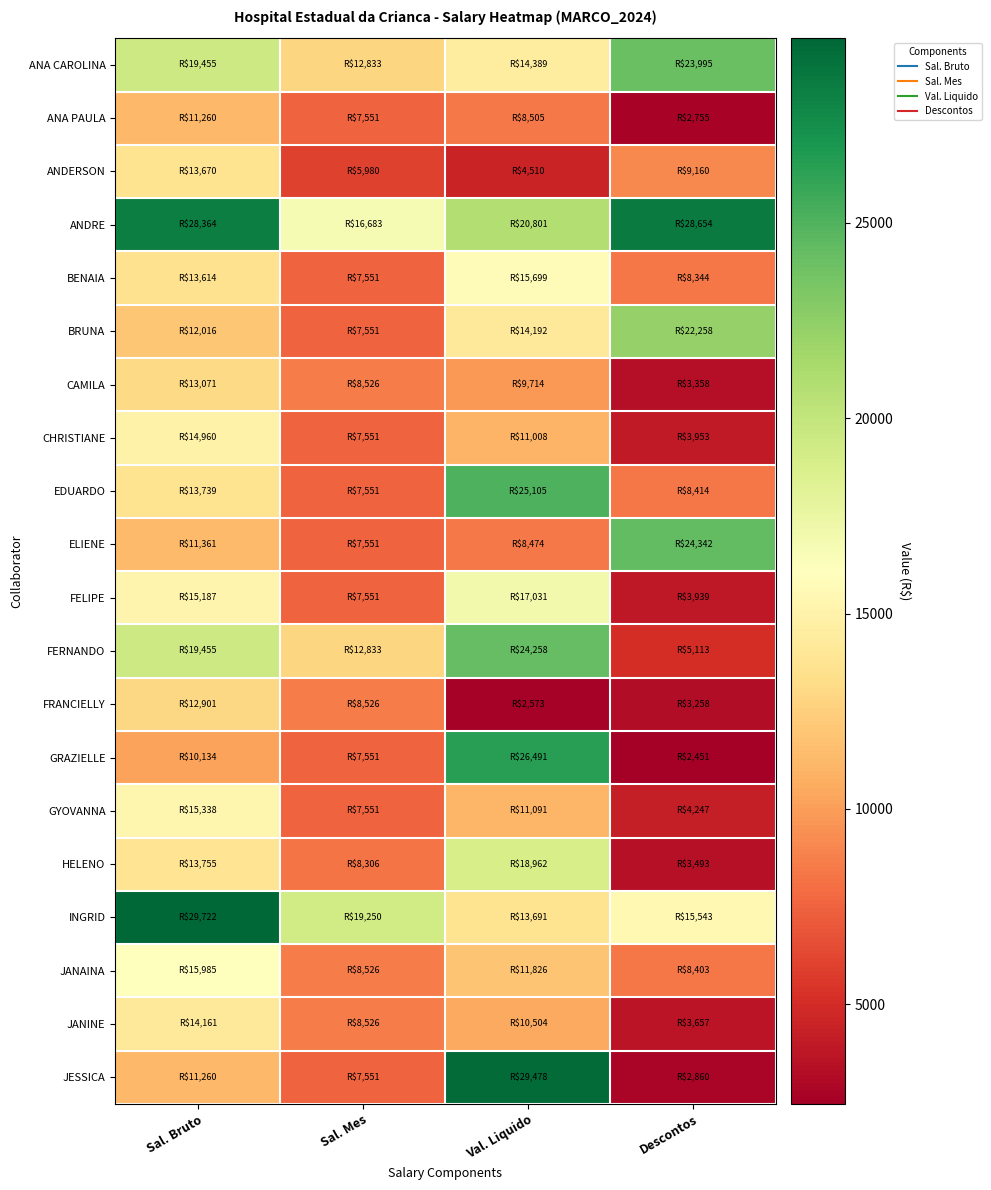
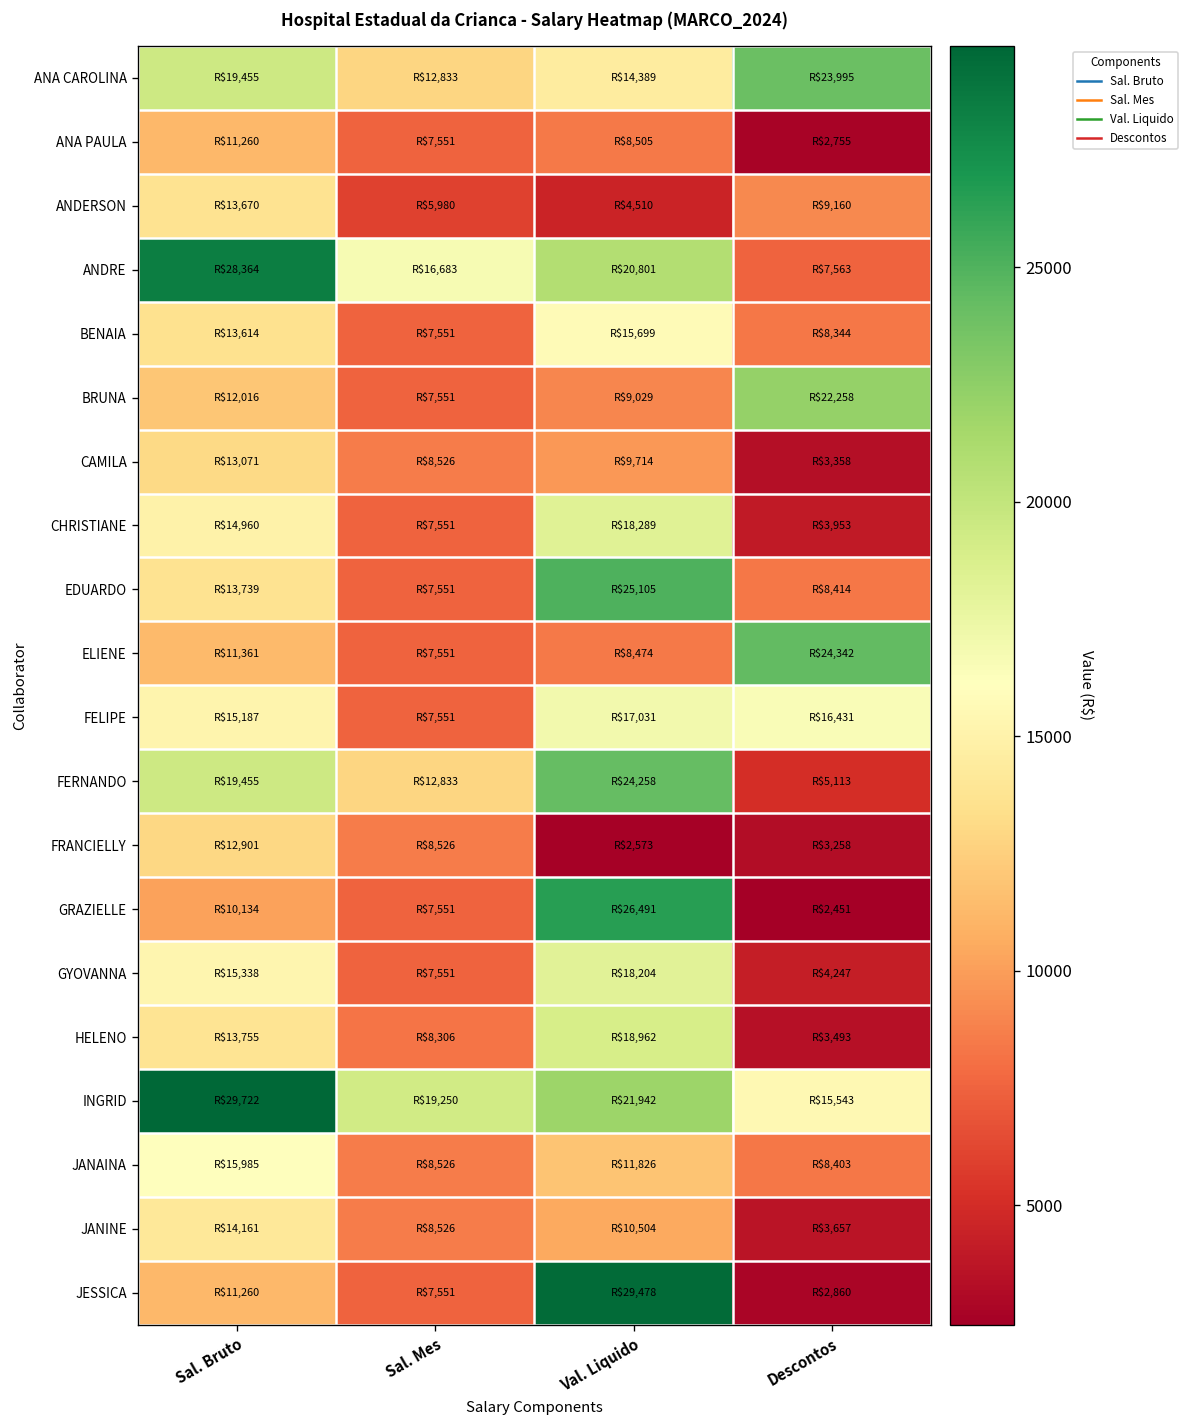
ANDRE, Descontos: $28,654 -> $7,563
BRUNA, Val. Liquido: $14,192 -> $9,029
CHRISTIANE, Val. Liquido: $11,008 -> $18,289
FELIPE, Descontos: $3,939 -> $16,431
GYOVANNA, Val. Liquido: $11,091 -> $18,204
INGRID, Val. Liquido: $13,691 -> $21,942
